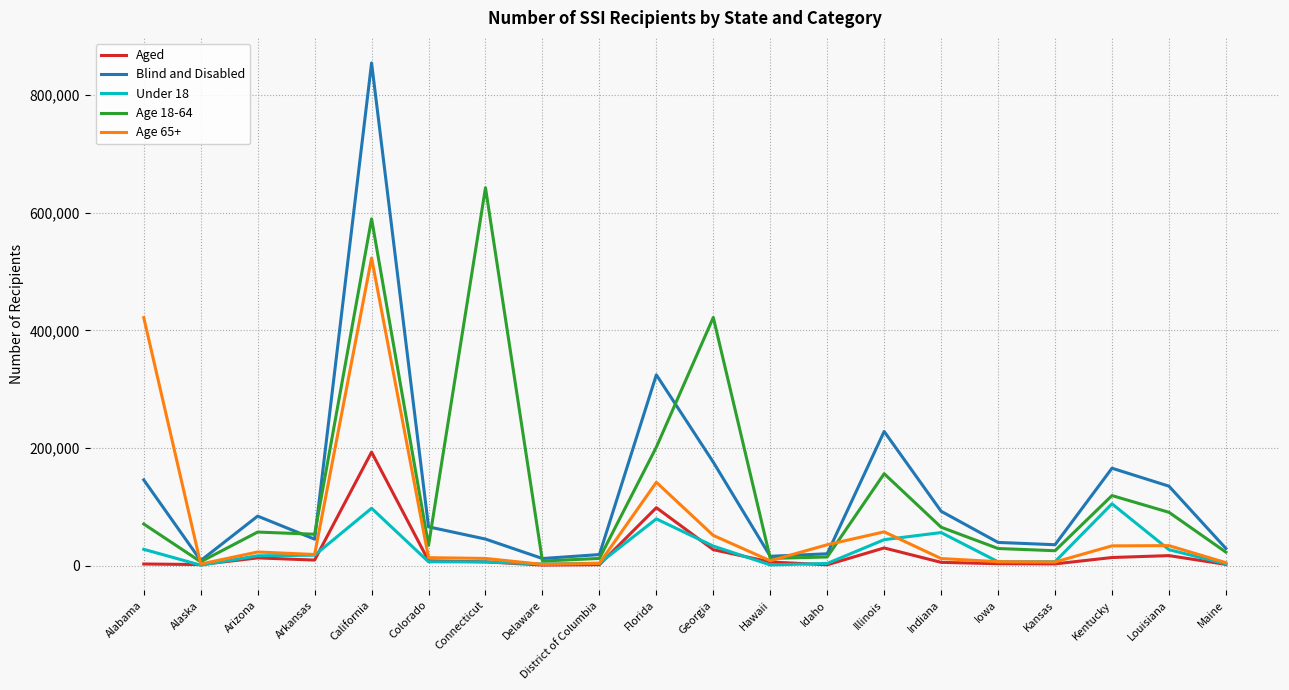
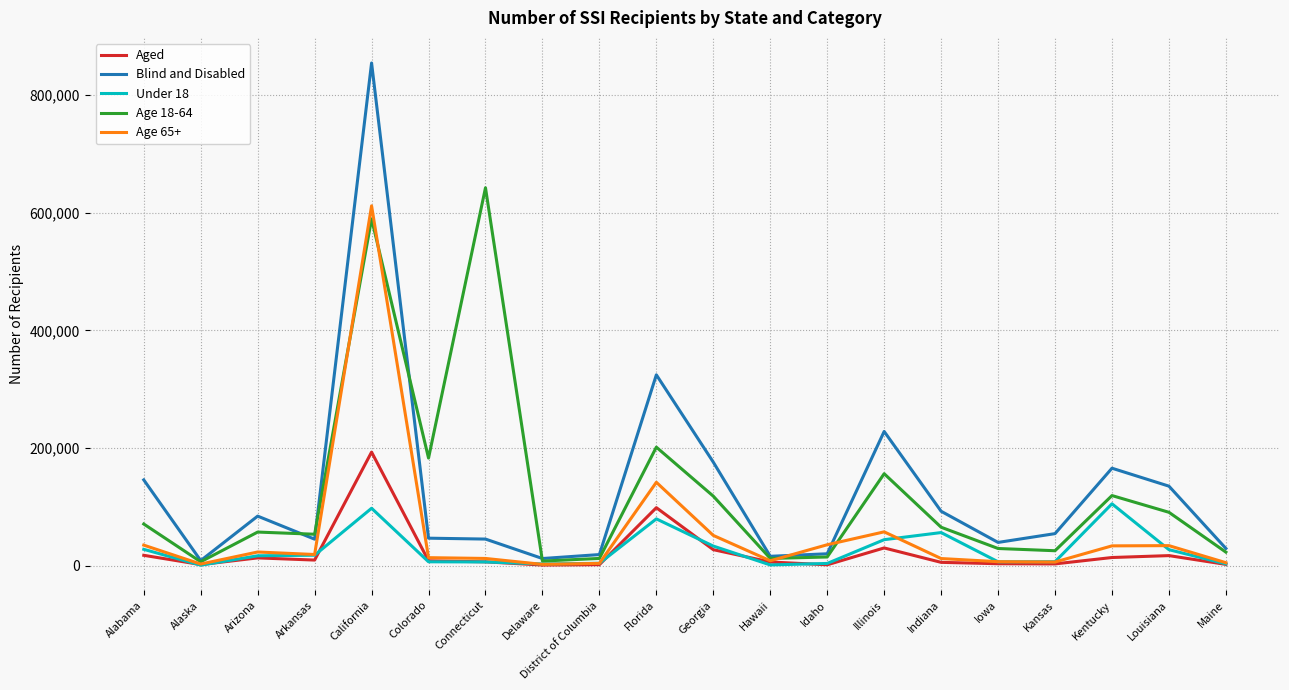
Aged, Alabama: 0 -> 20,000
Age 65+, Alabama: 420,000 -> 40,000
Age 65+, California: 520,000 -> 610,000
Blind and Disabled, Colorado: 70,000 -> 50,000
Age 18-64, Colorado: 30,000 -> 180,000
Age 18-64, Georgia: 420,000 -> 120,000
Blind and Disabled, Kansas: 40,000 -> 50,000
